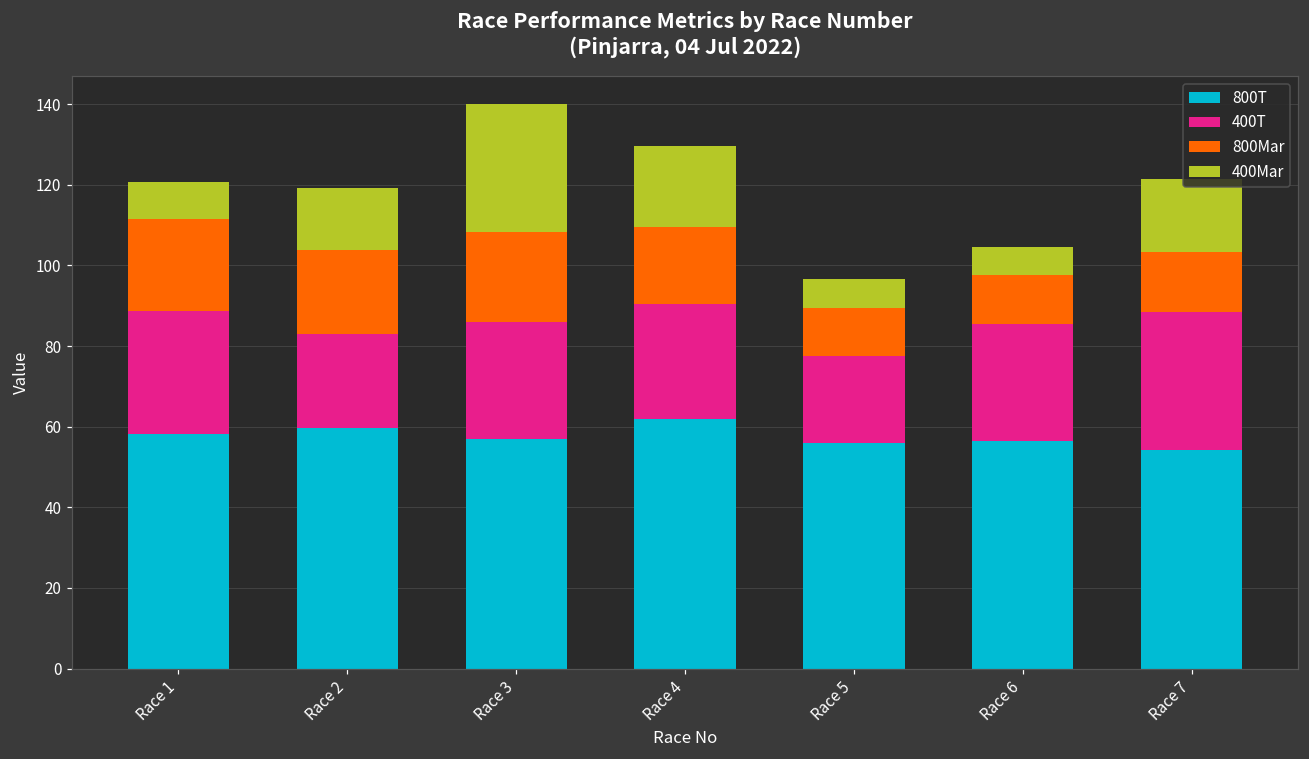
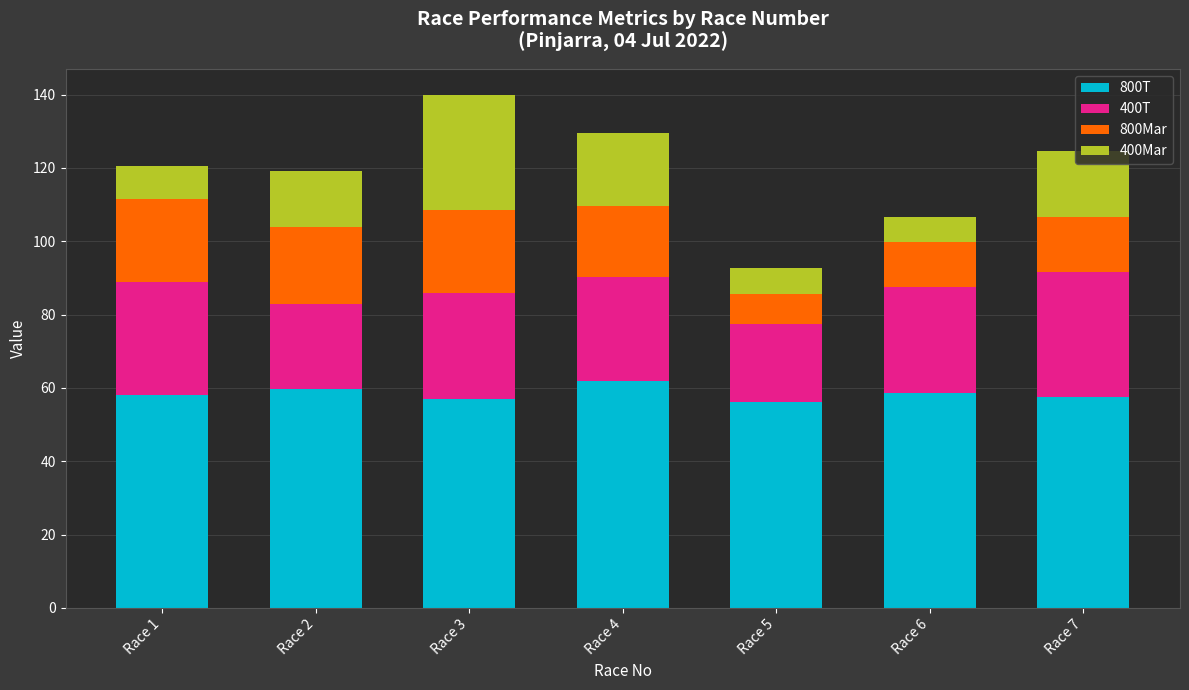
800Mar, Race 5: 12 -> 8
800T, Race 6: 56 -> 59
800T, Race 7: 54 -> 57
